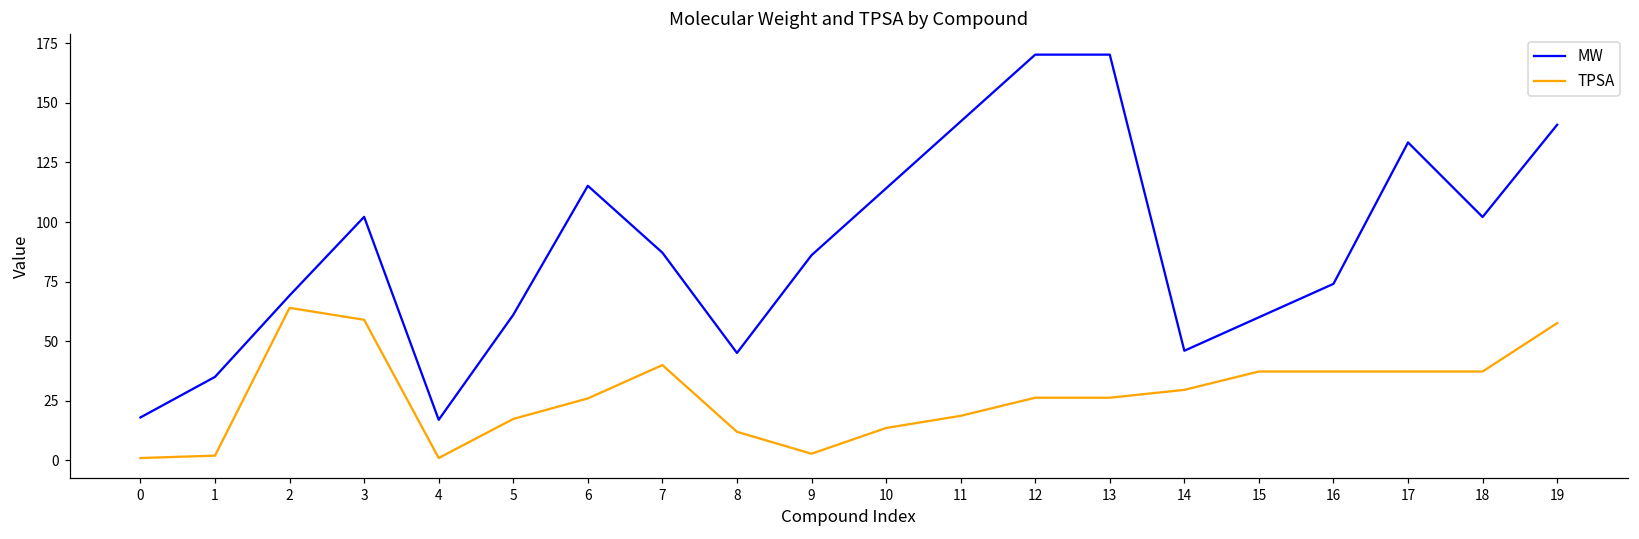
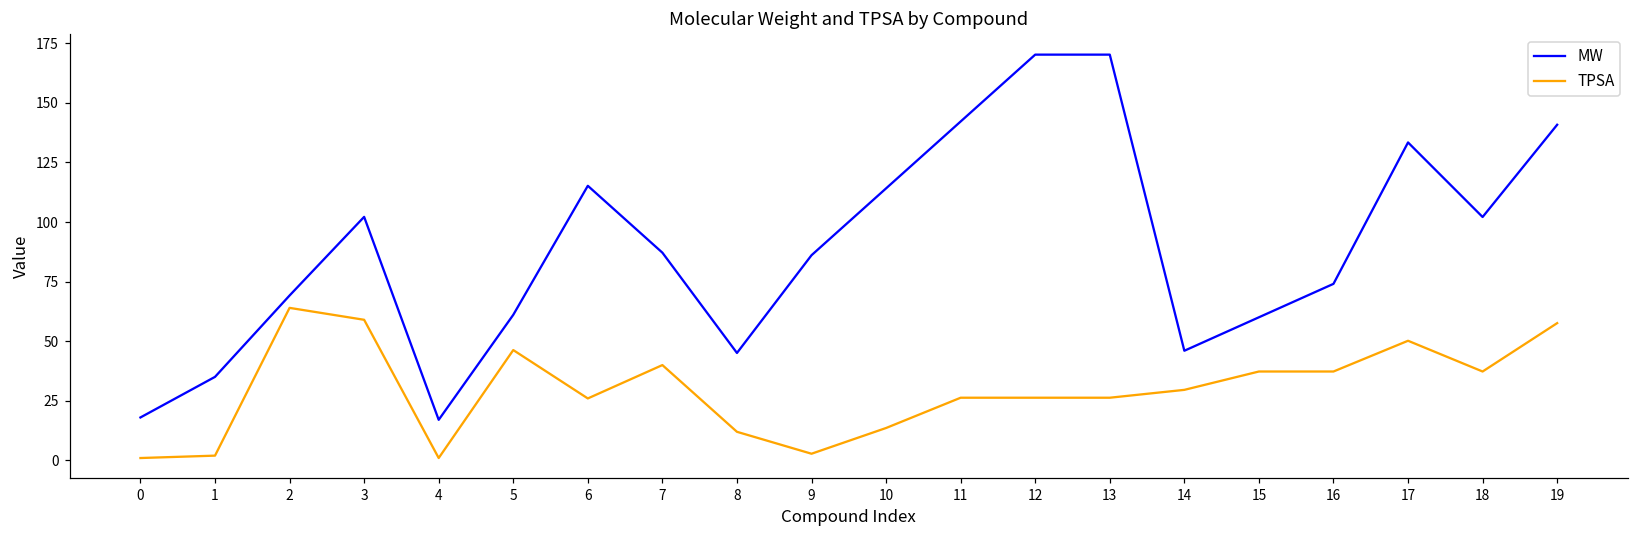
TPSA, 5: 17 -> 46
TPSA, 11: 19 -> 26
TPSA, 17: 37 -> 50
